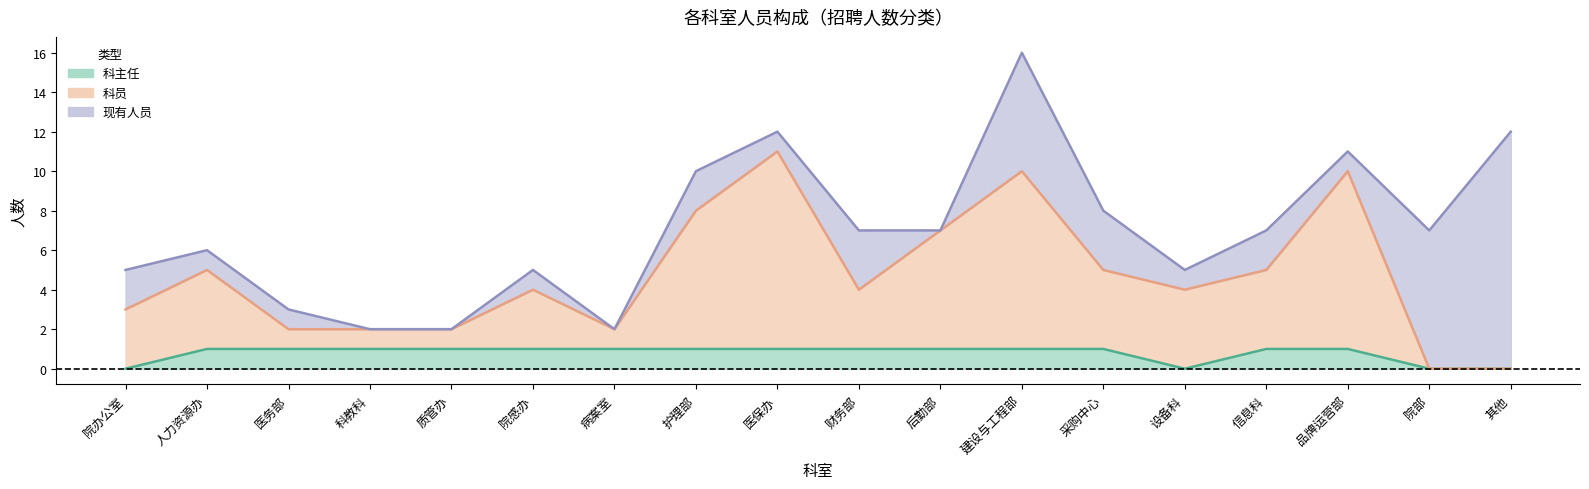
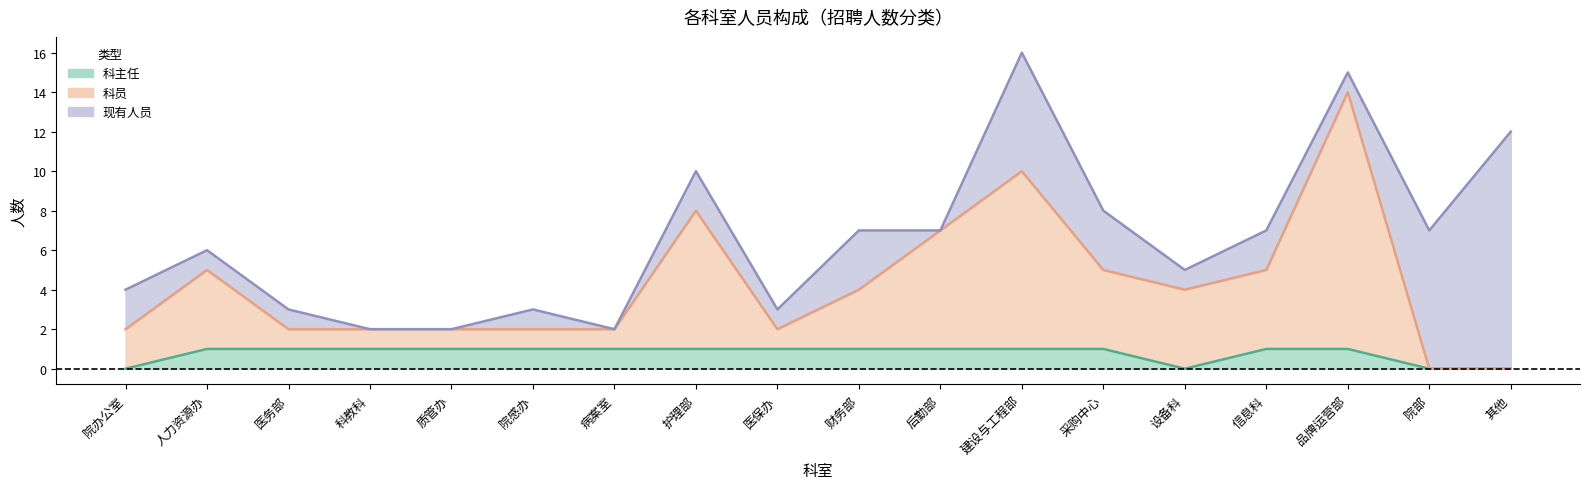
科员, 院办公室: 3 -> 2
科员, 院感办: 3 -> 1
科员, 医保办: 10 -> 1
科员, 品牌运营部: 9 -> 13
